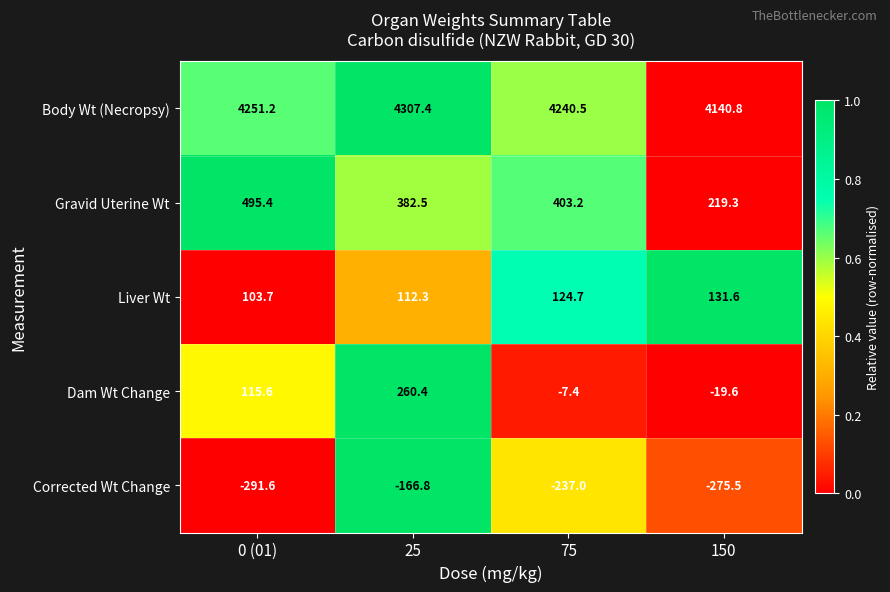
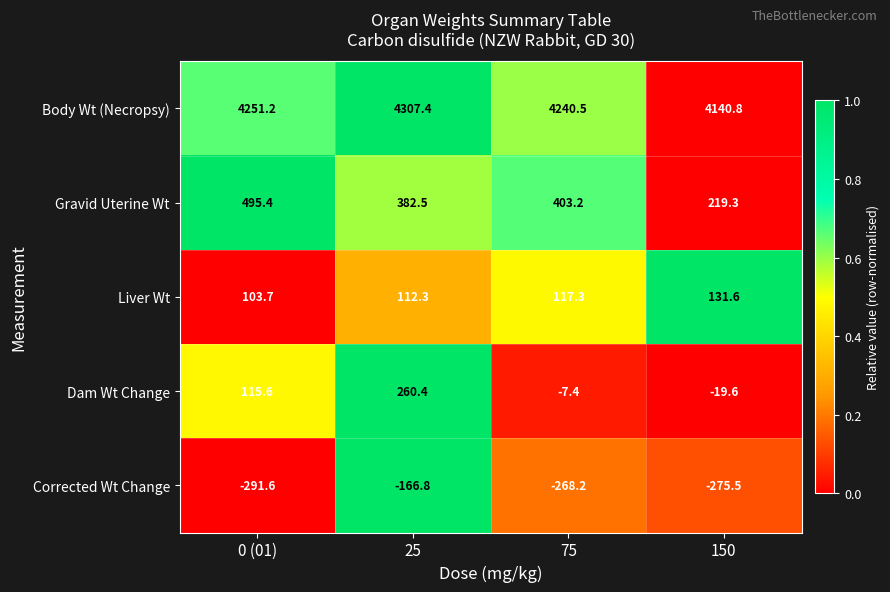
Liver Wt, 75: 124.7 -> 117.3
Corrected Wt Change, 75: -237.0 -> -268.2
